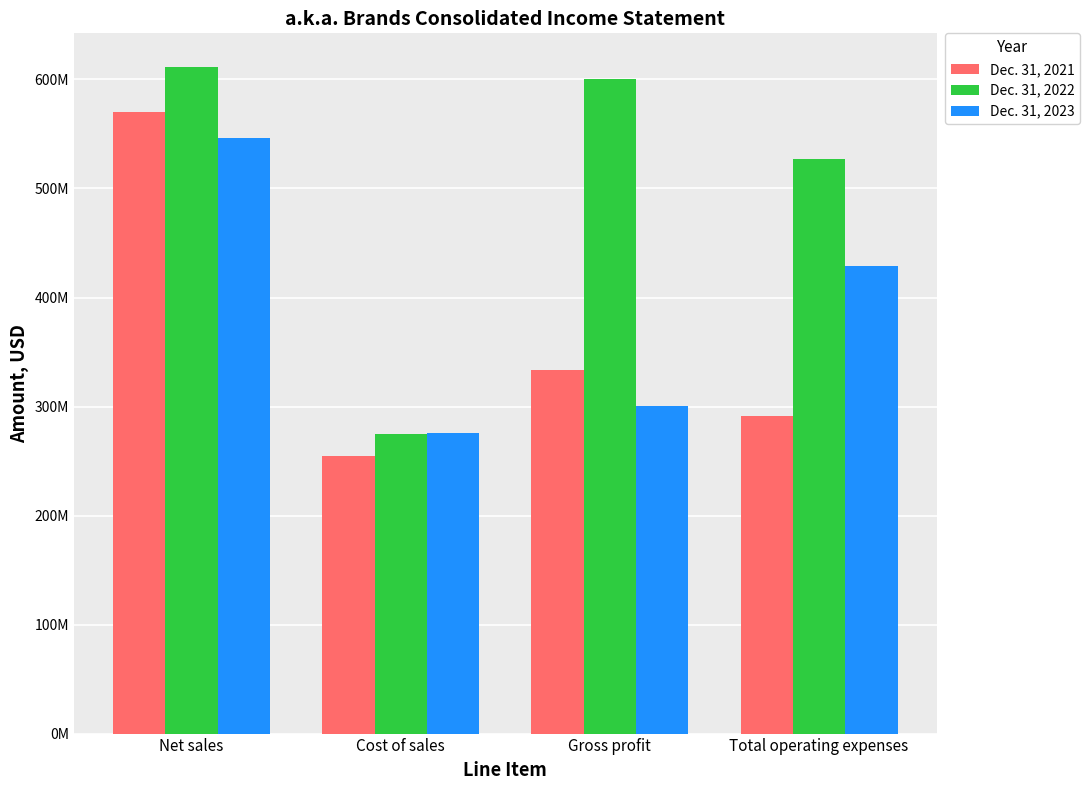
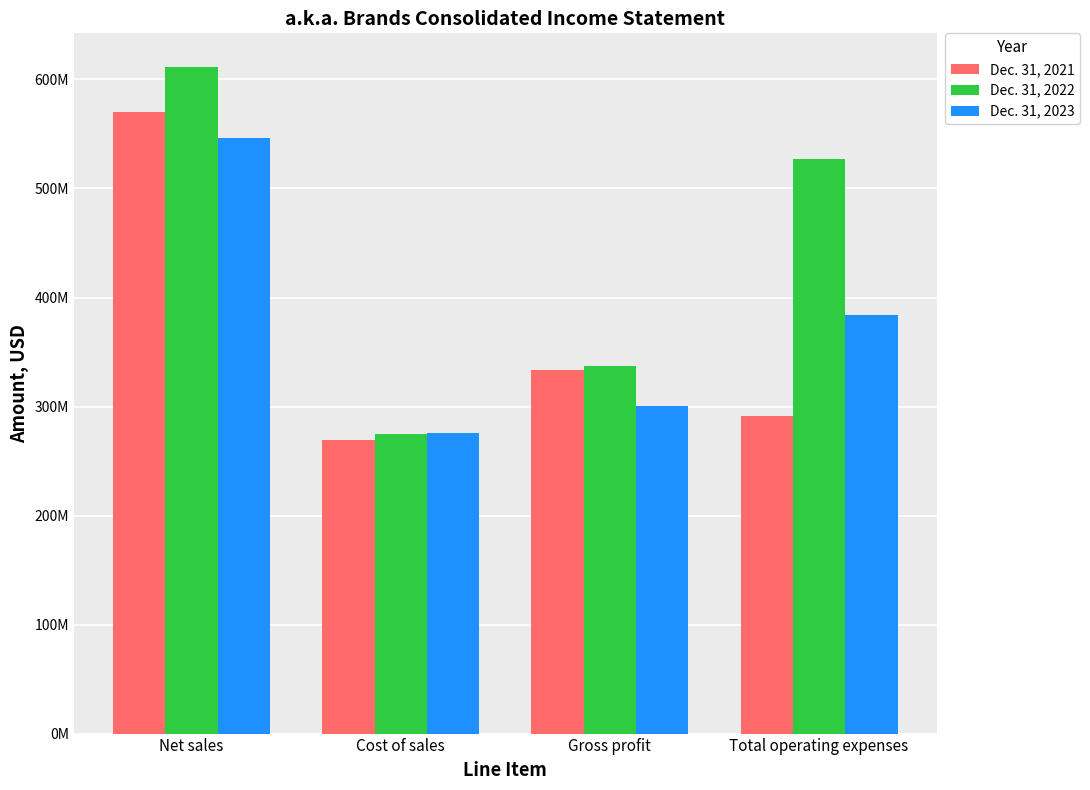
Dec. 31, 2021, Cost of sales: 255000000 -> 269000000
Dec. 31, 2022, Gross profit: 600000000 -> 337000000
Dec. 31, 2023, Total operating expenses: 429000000 -> 384000000
